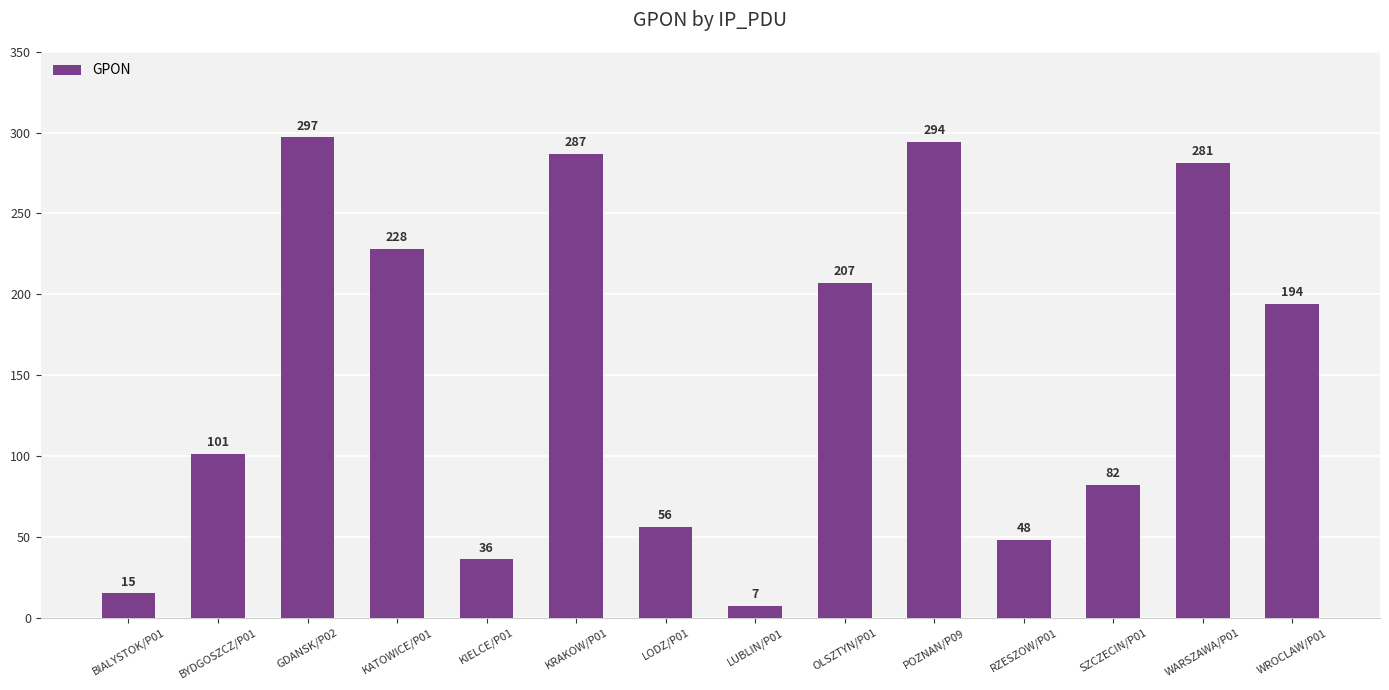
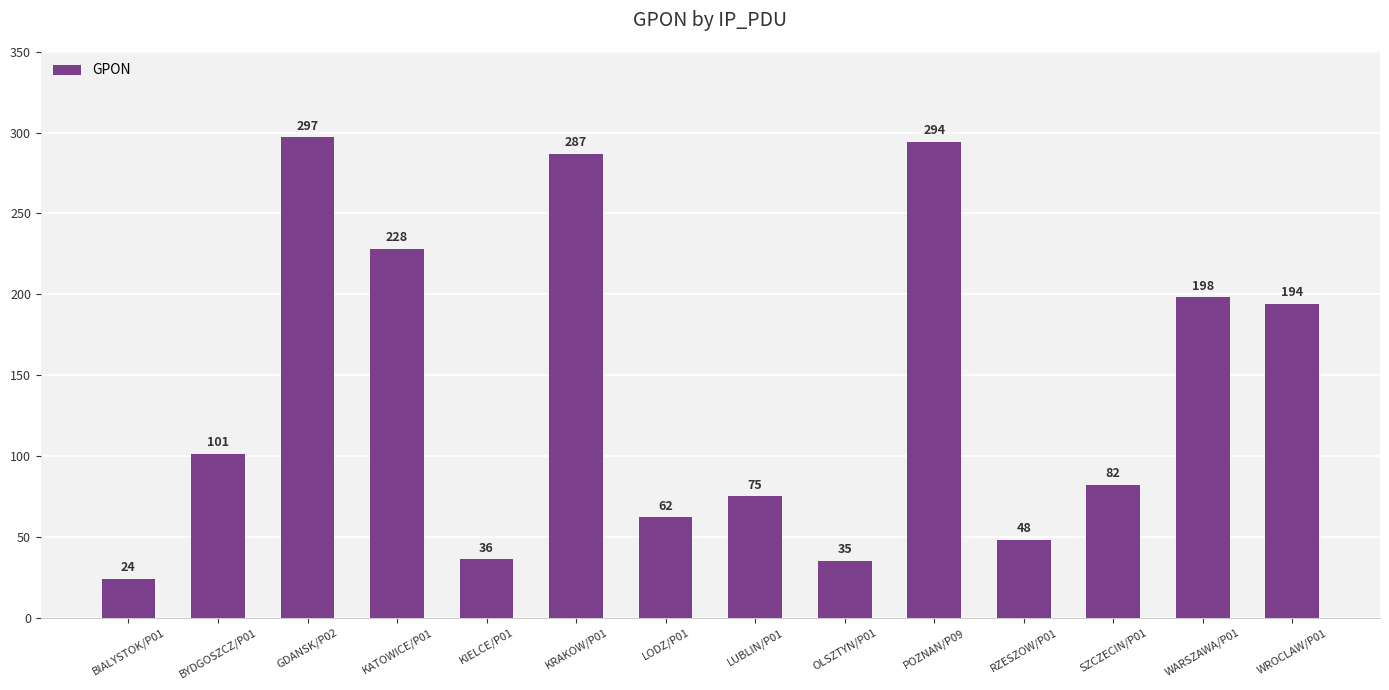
BIALYSTOK/P01: 15 -> 24
LODZ/P01: 56 -> 62
LUBLIN/P01: 7 -> 75
OLSZTYN/P01: 207 -> 35
WARSZAWA/P01: 281 -> 198
